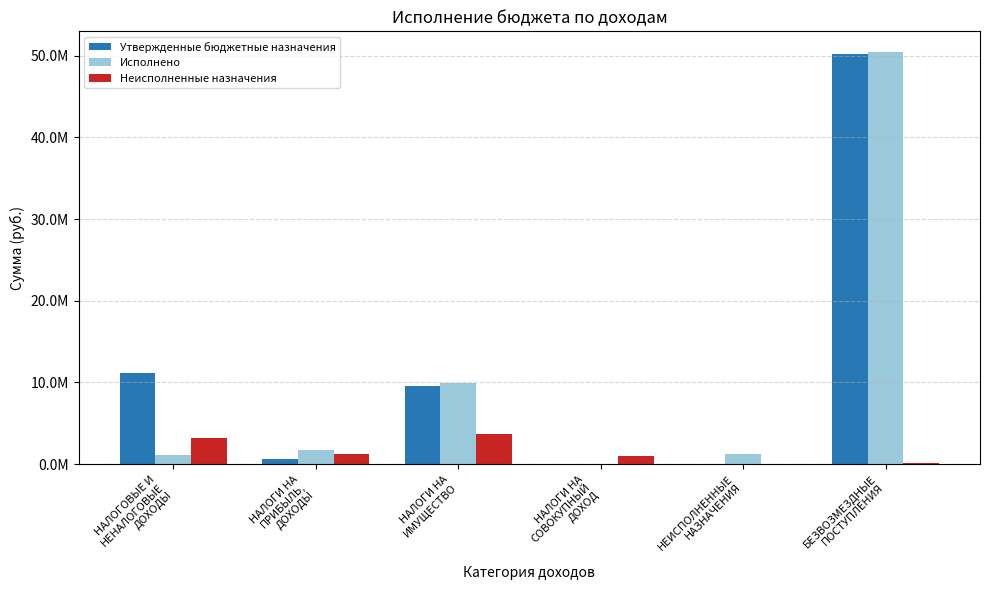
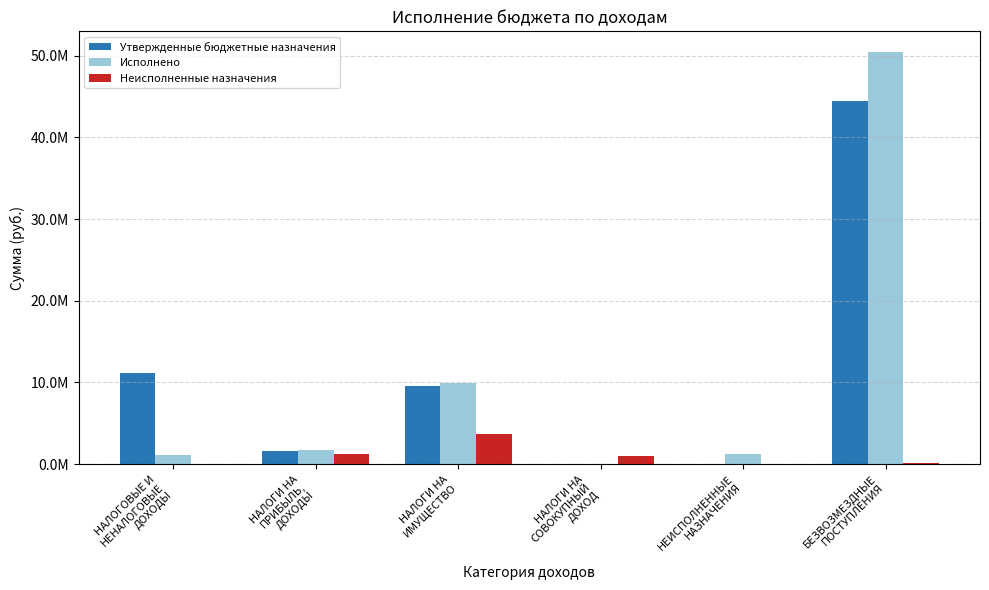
Неисполненные назначения, НАЛОГОВЫЕ И НЕНАЛОГОВЫЕ ДОХОДЫ: 3000000 -> 0
Утвержденные бюджетные назначения, НАЛОГИ НА ПРИБЫЛЬ, ДОХОДЫ: 1000000 -> 2000000
Утвержденные бюджетные назначения, БЕЗВОЗМЕЗДНЫЕ ПОСТУПЛЕНИЯ: 50000000 -> 44000000
